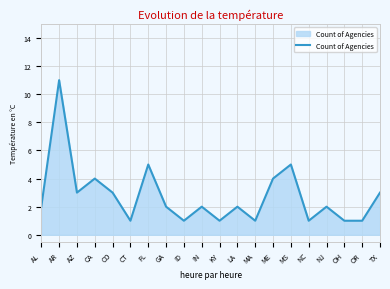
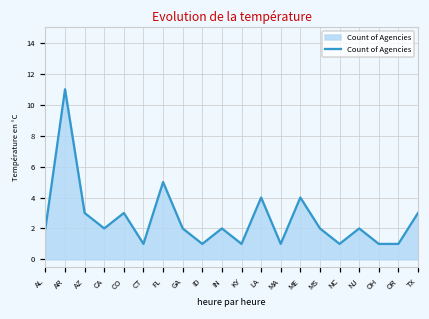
CA: 4 -> 2
LA: 2 -> 4
MS: 5 -> 2
